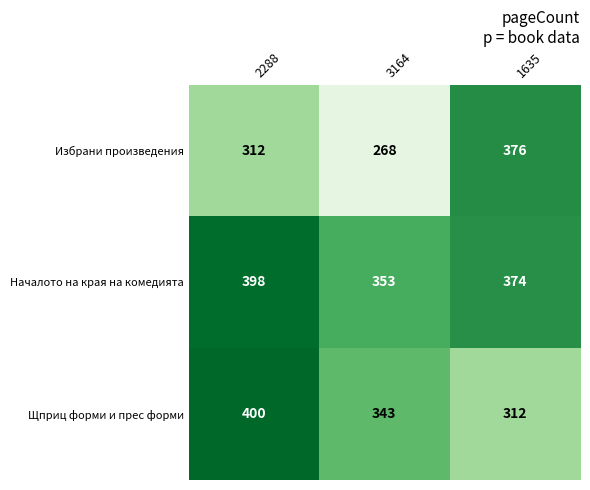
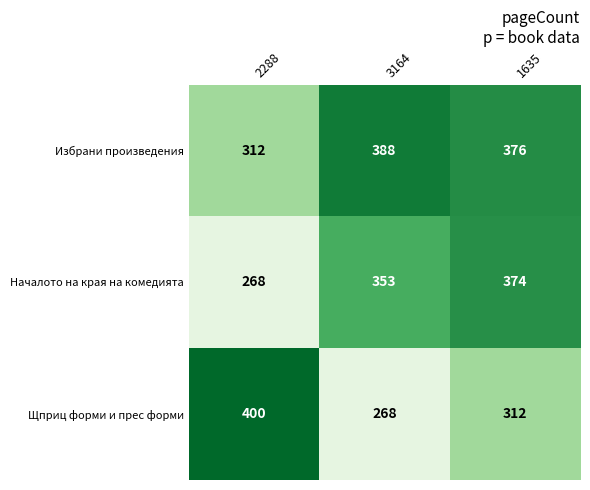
Избрани произведения, 3164: 268 -> 388
Началото на края на комедията, 2288: 398 -> 268
Щприц форми и прес форми, 3164: 343 -> 268
